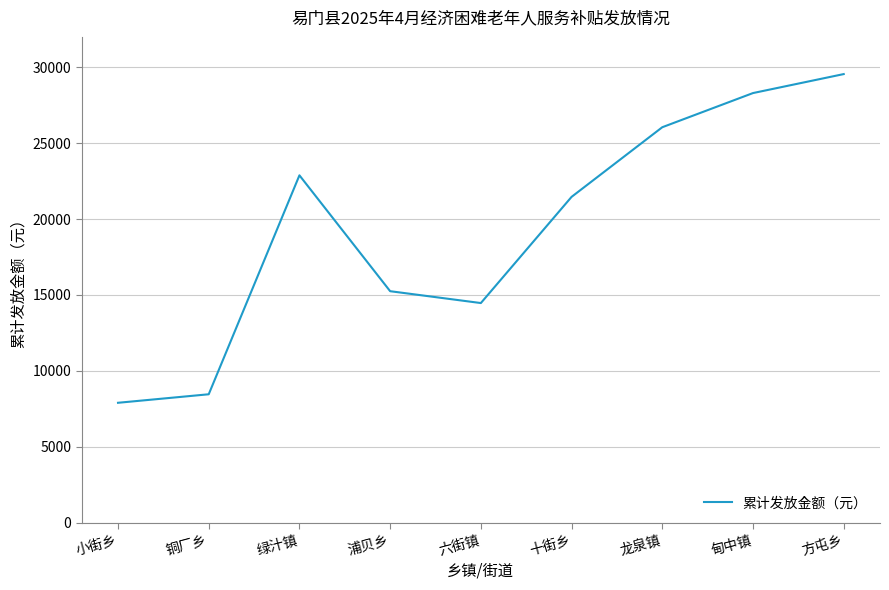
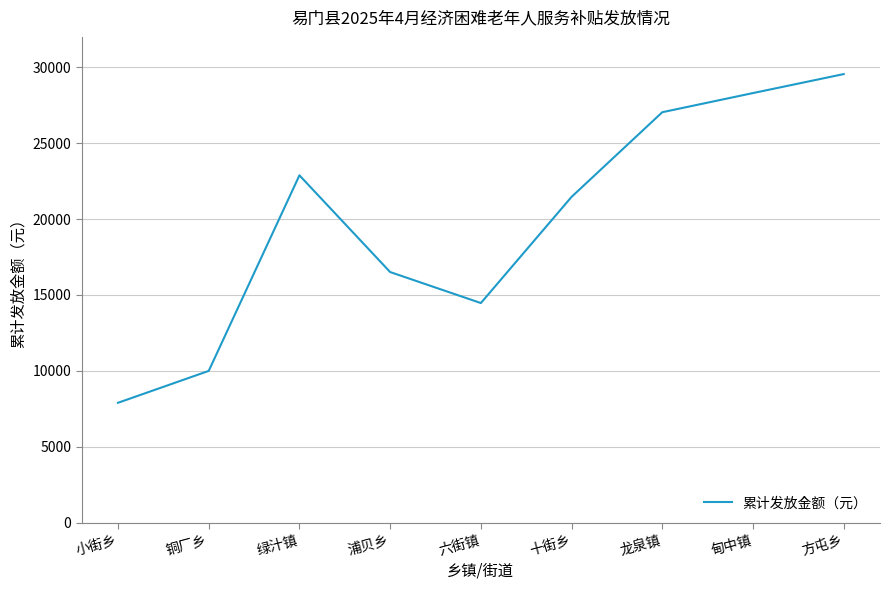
铜厂乡: 8500 -> 10000
浦贝乡: 15300 -> 16500
龙泉镇: 26100 -> 27000
